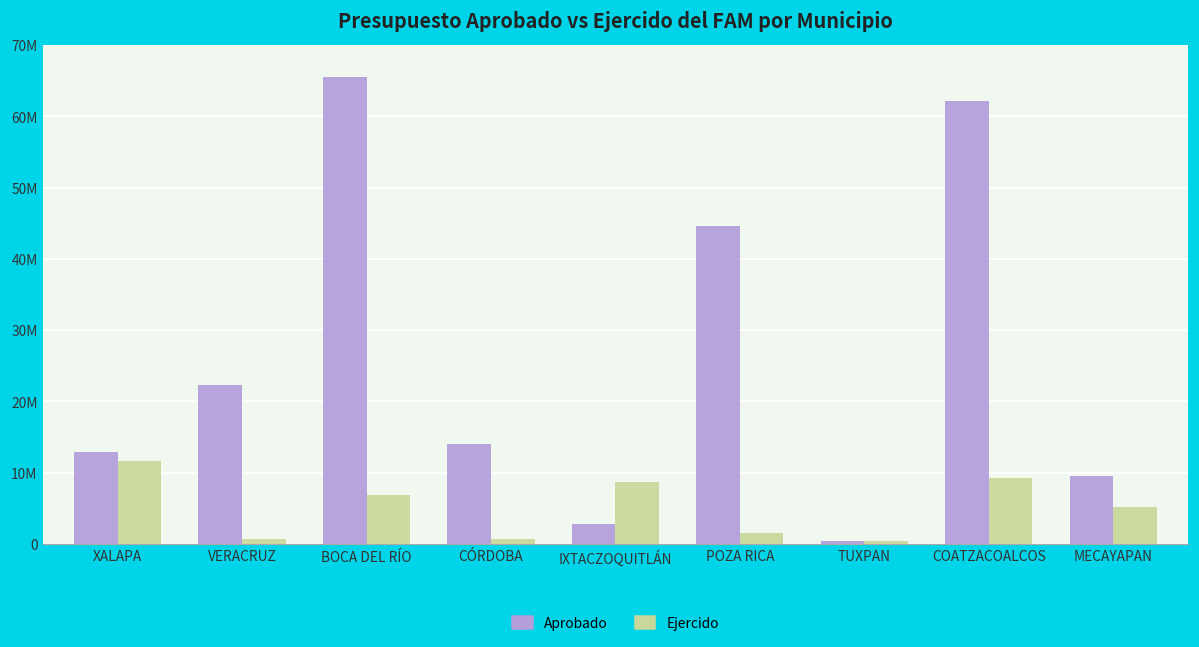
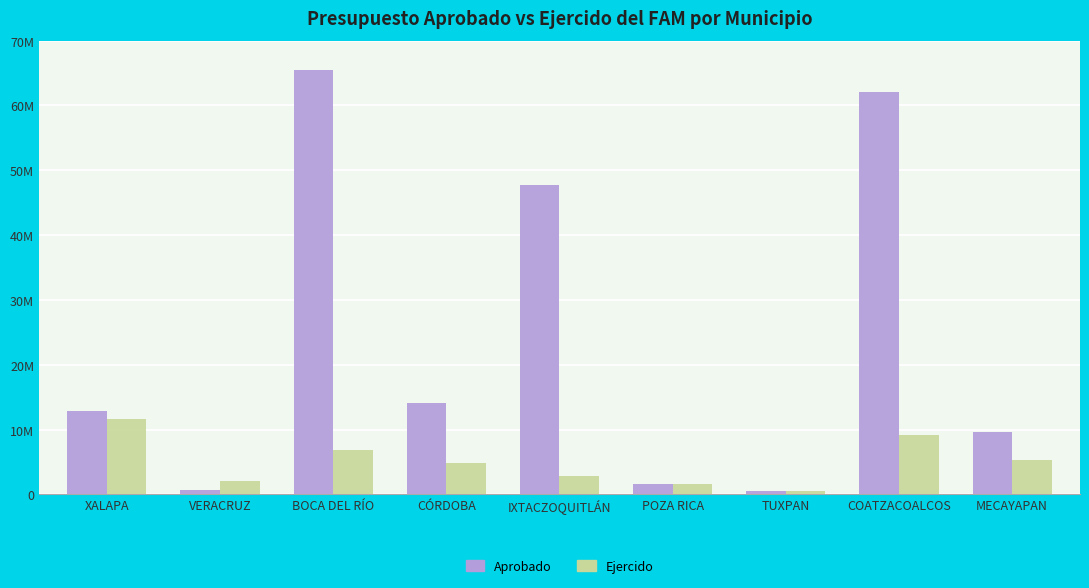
Aprobado, VERACRUZ: 22000000 -> 1000000
Ejercido, VERACRUZ: 1000000 -> 2000000
Ejercido, CÓRDOBA: 1000000 -> 5000000
Aprobado, IXTACZOQUITLÁN: 3000000 -> 48000000
Ejercido, IXTACZOQUITLÁN: 9000000 -> 3000000
Aprobado, POZA RICA: 45000000 -> 2000000
